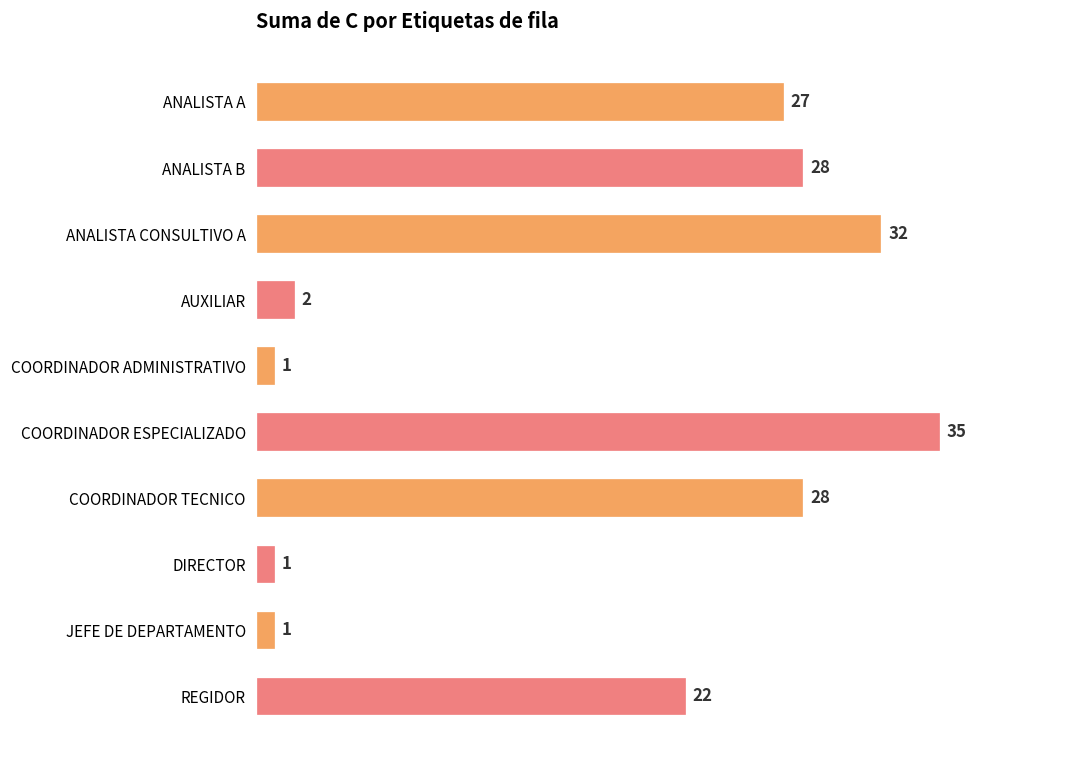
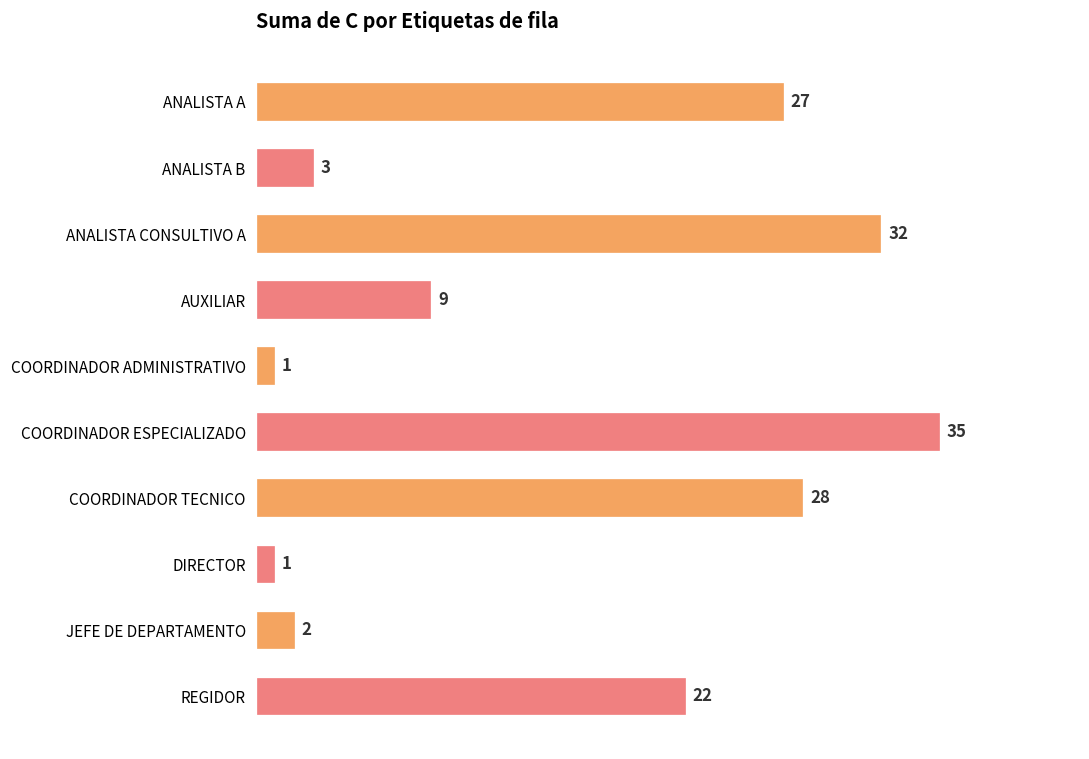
ANALISTA B: 28 -> 3
AUXILIAR: 2 -> 9
JEFE DE DEPARTAMENTO: 1 -> 2
